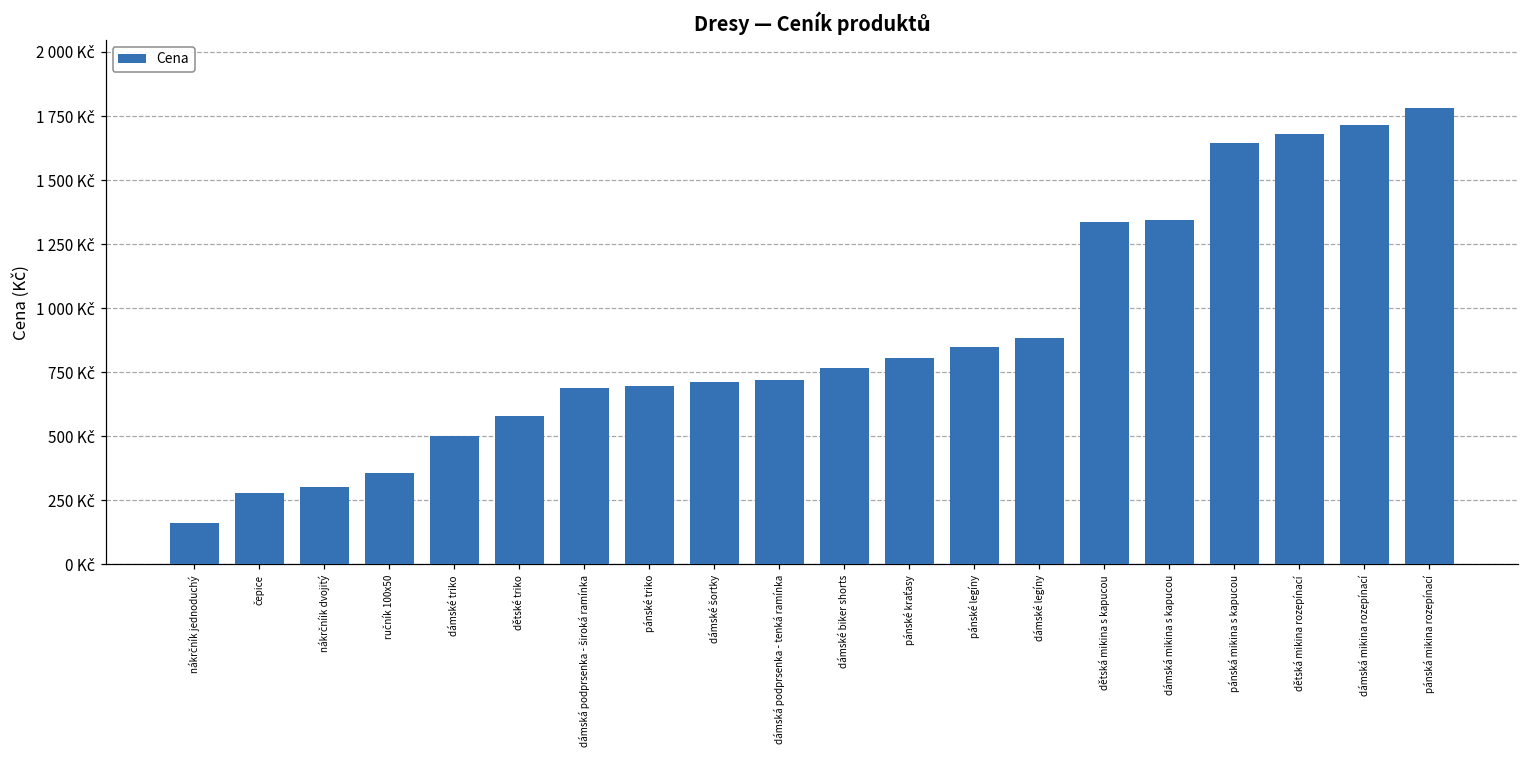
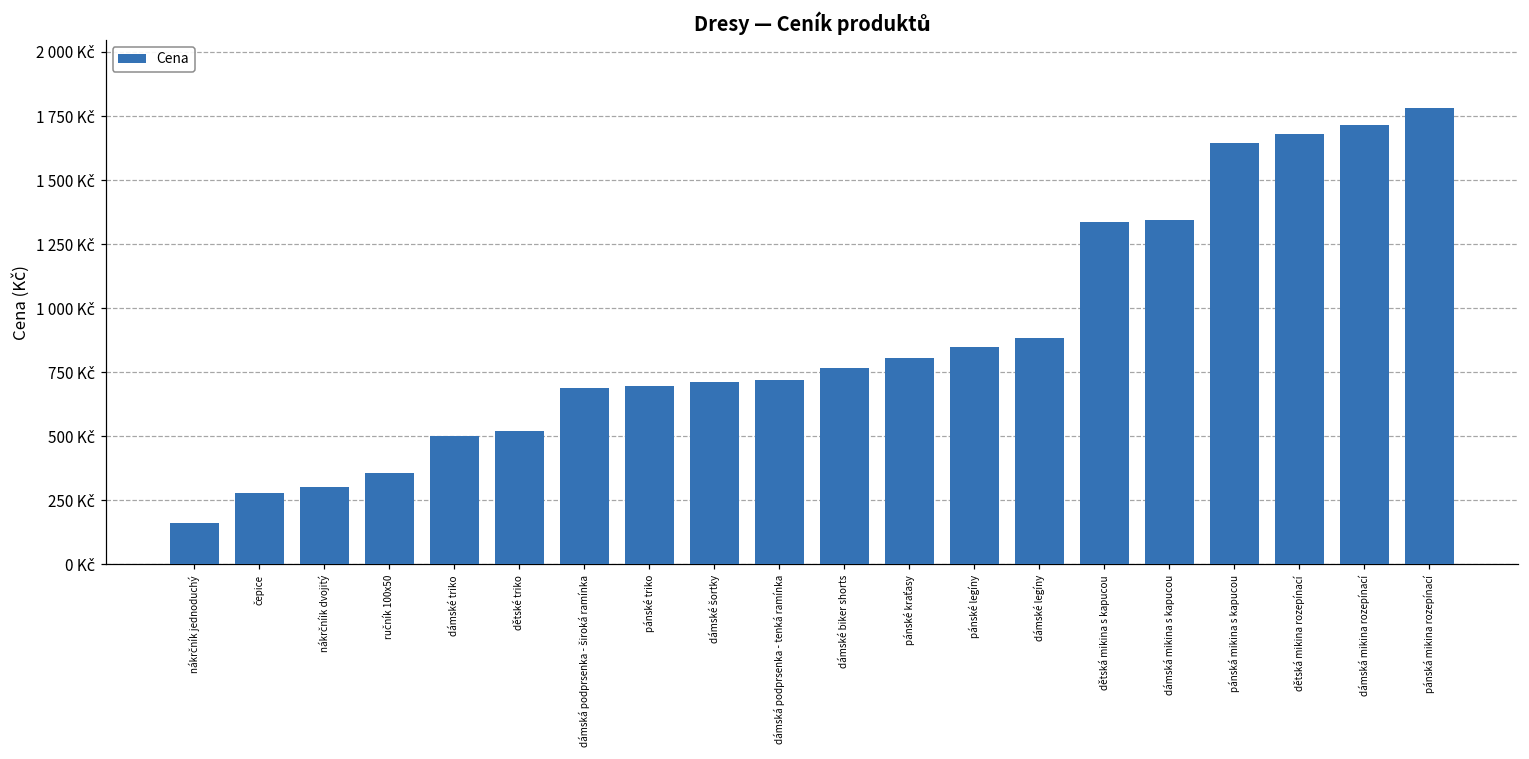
dětské triko: 580 Kč -> 520 Kč
